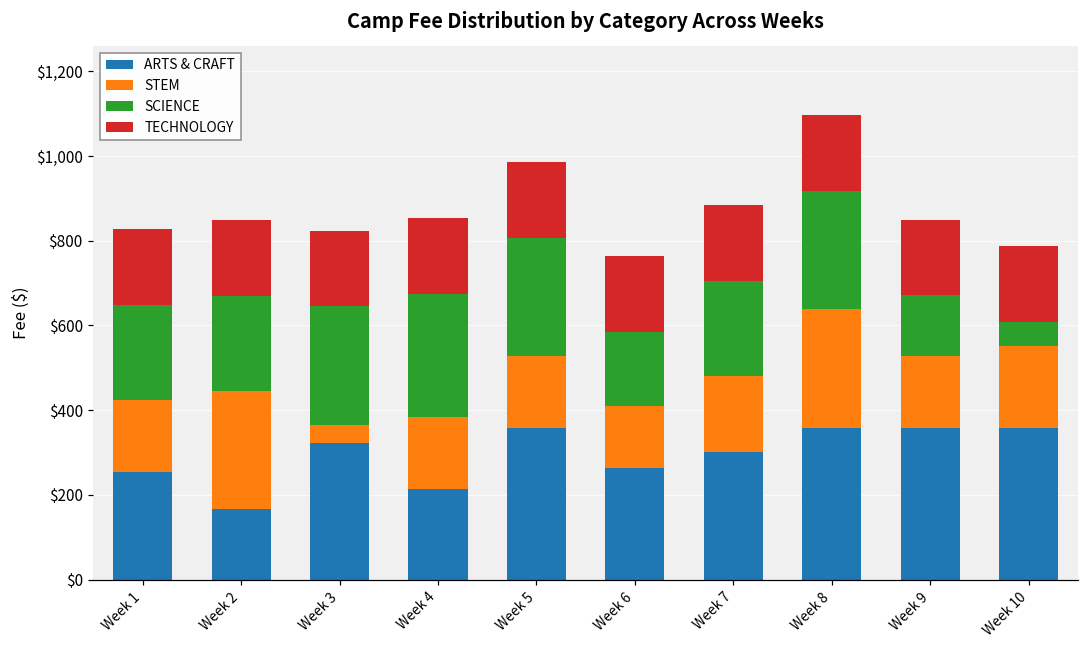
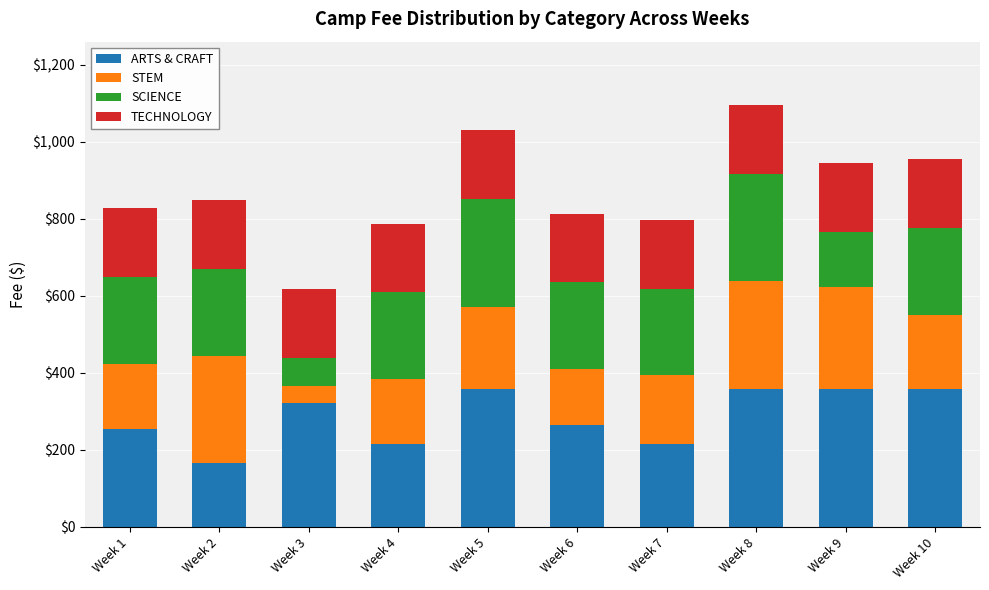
SCIENCE, Week 3: $280 -> $70
SCIENCE, Week 4: $290 -> $230
STEM, Week 5: $170 -> $210
SCIENCE, Week 6: $170 -> $230
ARTS & CRAFT, Week 7: $300 -> $220
STEM, Week 9: $170 -> $270
SCIENCE, Week 10: $60 -> $230
